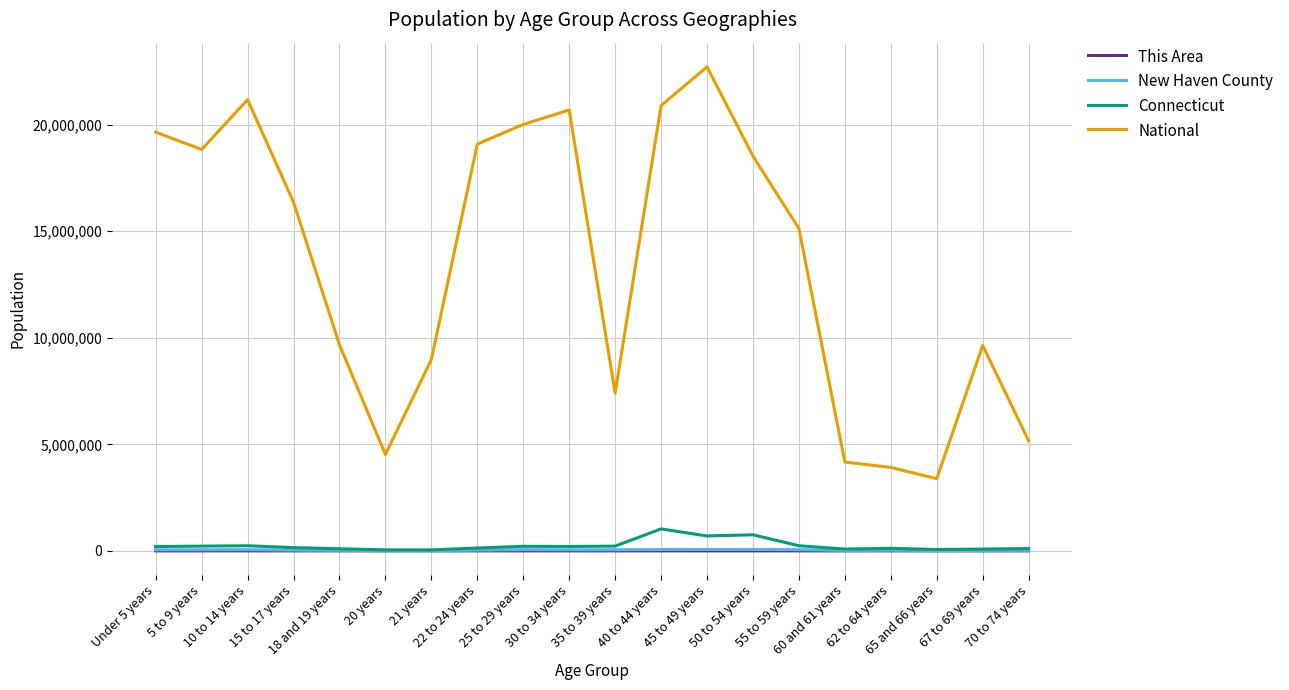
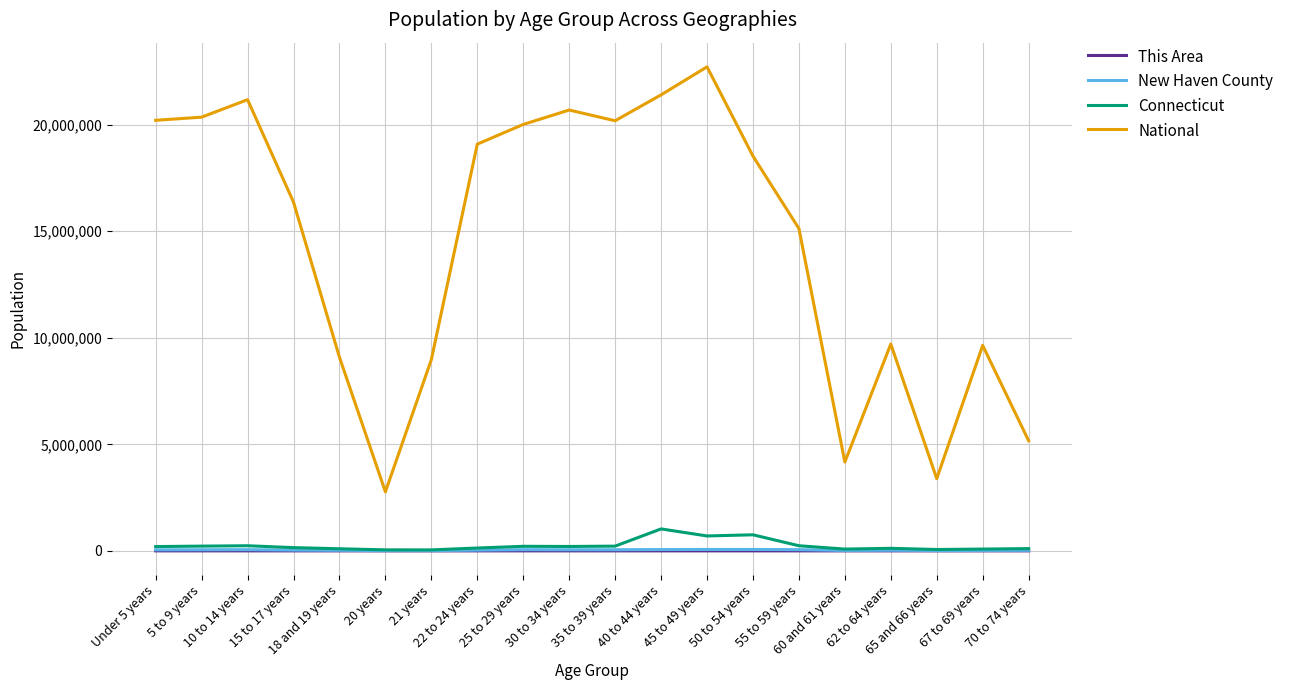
National, Under 5 years: 19,600,000 -> 20,200,000
National, 5 to 9 years: 18,800,000 -> 20,300,000
National, 18 and 19 years: 9,700,000 -> 9,100,000
National, 20 years: 4,500,000 -> 2,800,000
National, 35 to 39 years: 7,400,000 -> 20,200,000
National, 40 to 44 years: 20,900,000 -> 21,400,000
National, 62 to 64 years: 3,900,000 -> 9,700,000
